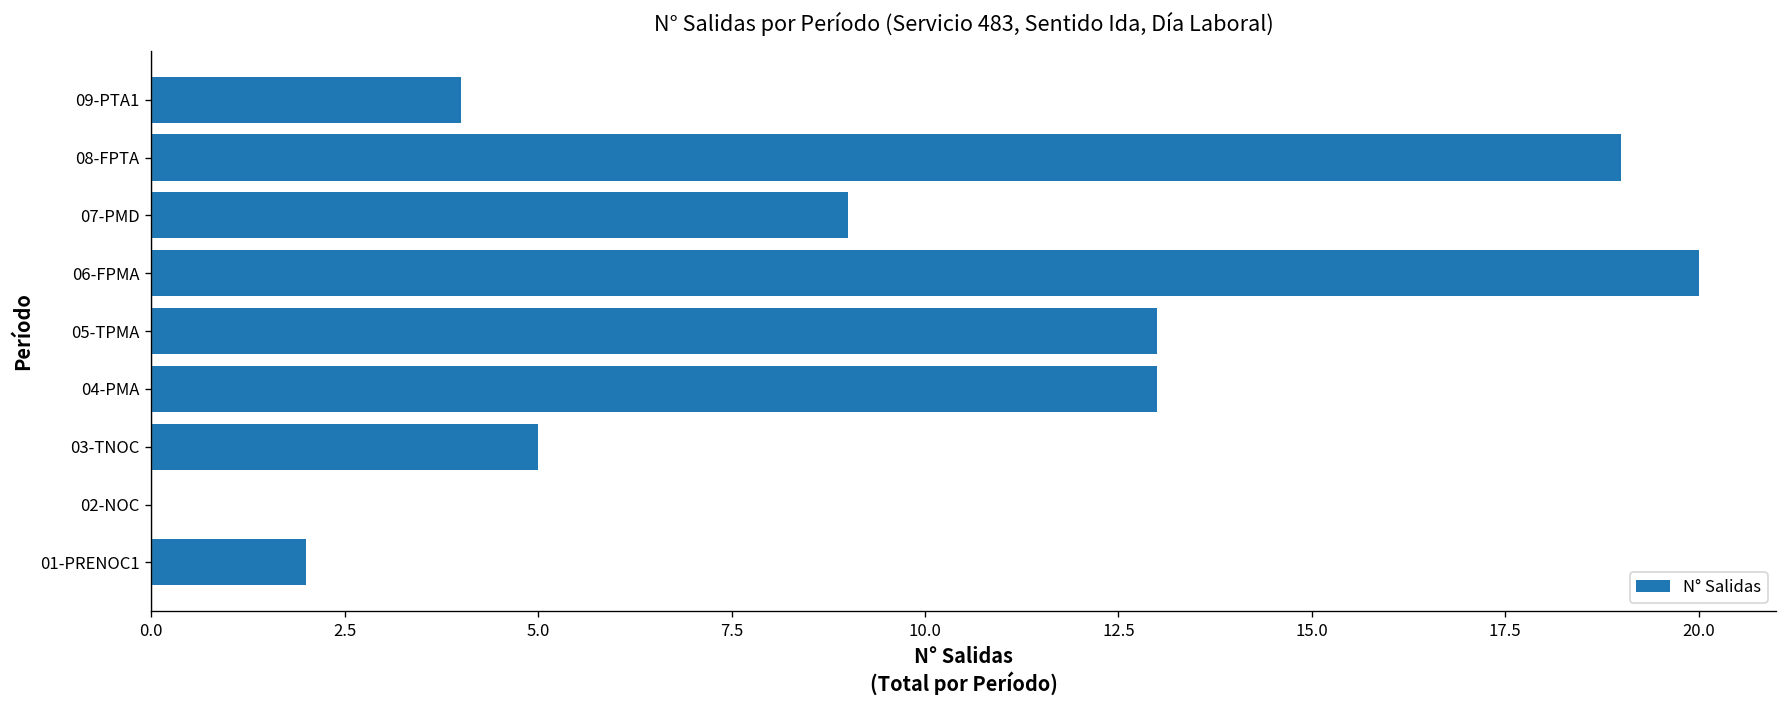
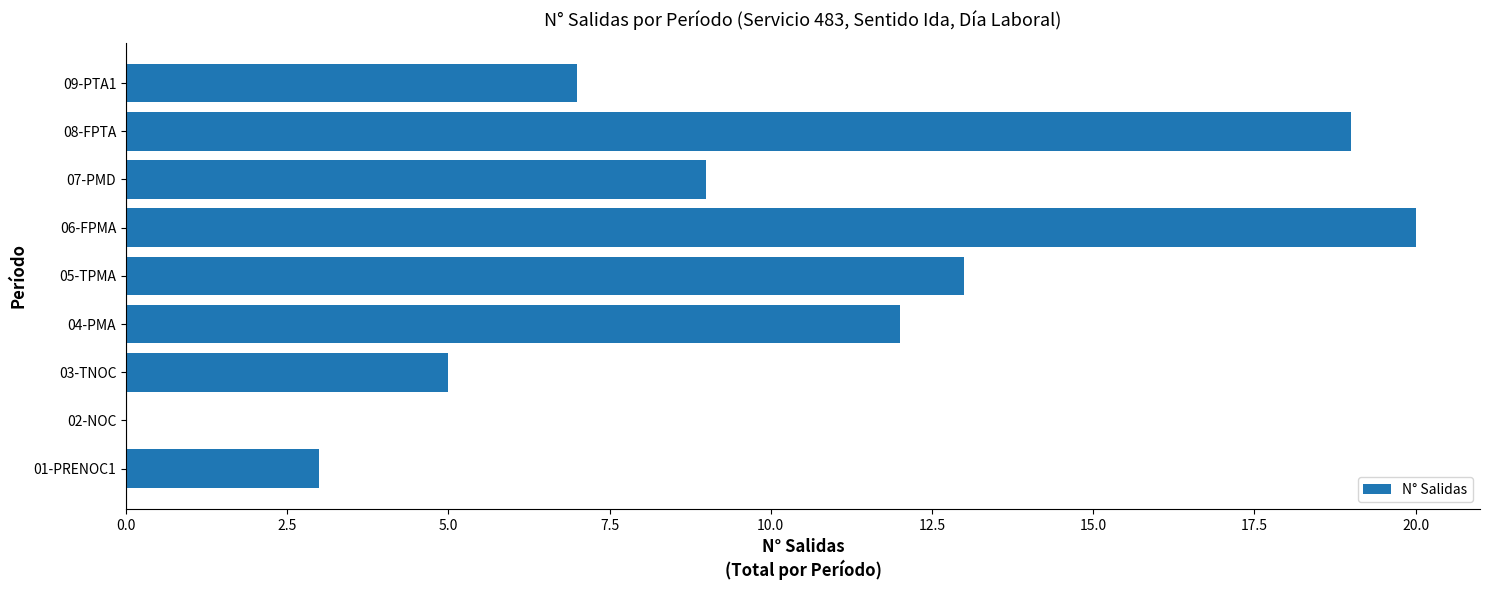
09-PTA1: 4 -> 7
04-PMA: 13 -> 12
01-PRENOC1: 2 -> 3
